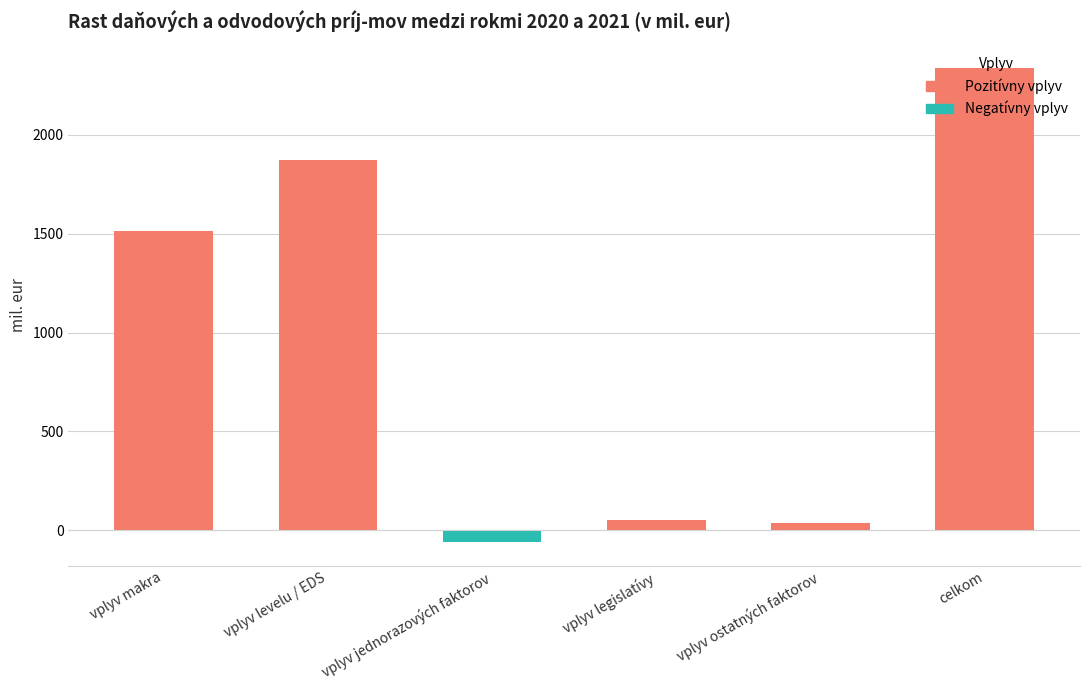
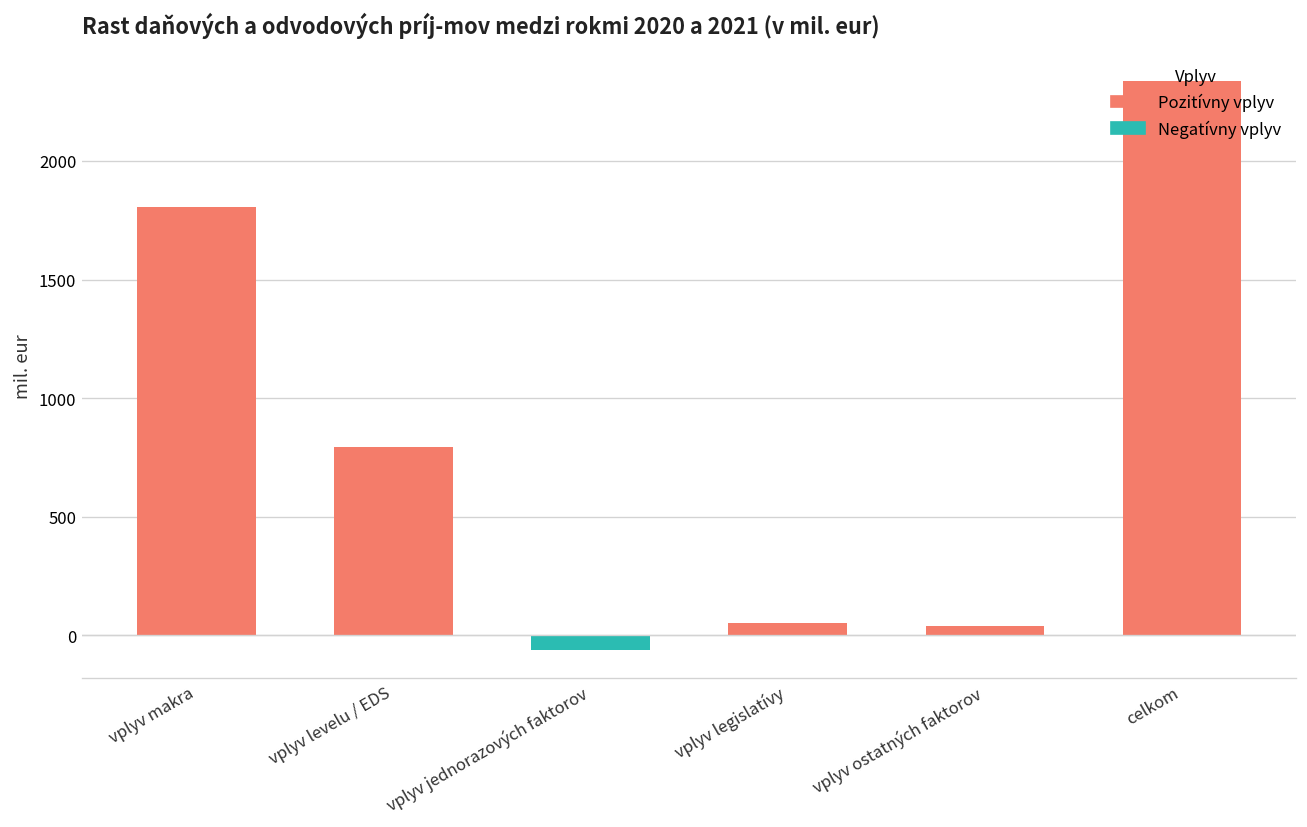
vplyv makra: 1510 -> 1800
vplyv levelu / EDS: 1870 -> 800
